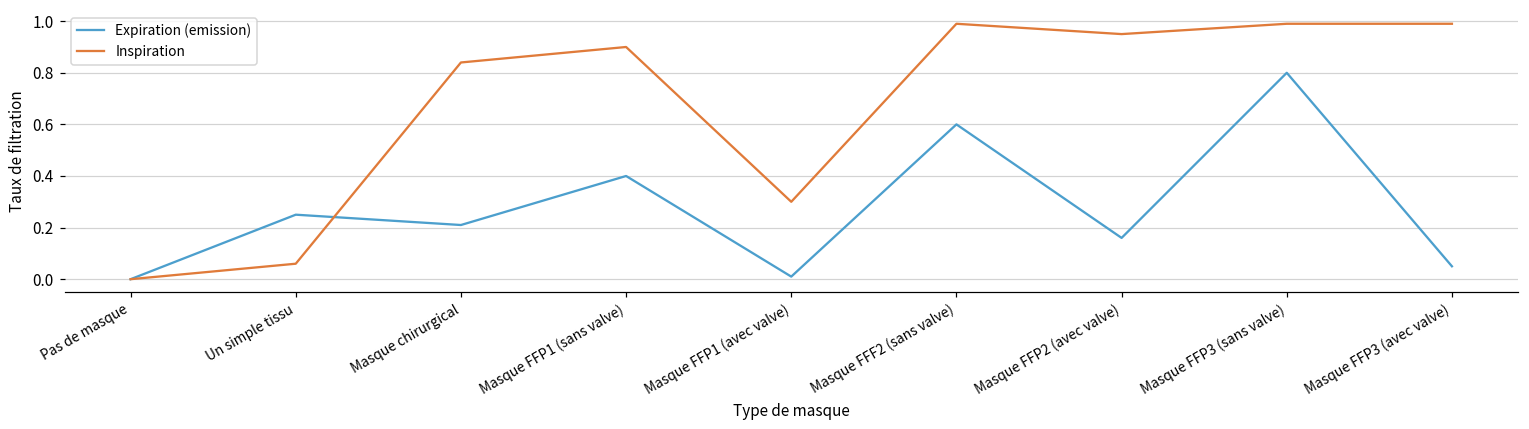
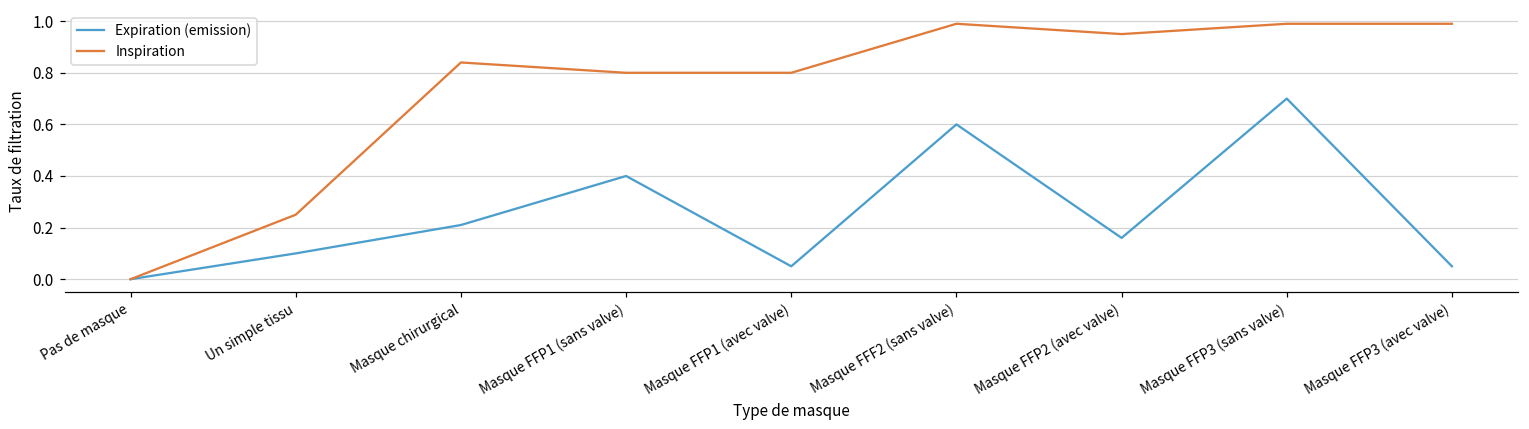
Expiration (emission), Un simple tissu: 0.25 -> 0.10
Inspiration, Un simple tissu: 0.06 -> 0.25
Inspiration, Masque FFP1 (sans valve): 0.9 -> 0.8
Expiration (emission), Masque FFP1 (avec valve): 0.01 -> 0.05
Inspiration, Masque FFP1 (avec valve): 0.3 -> 0.8
Expiration (emission), Masque FFP3 (sans valve): 0.8 -> 0.7
